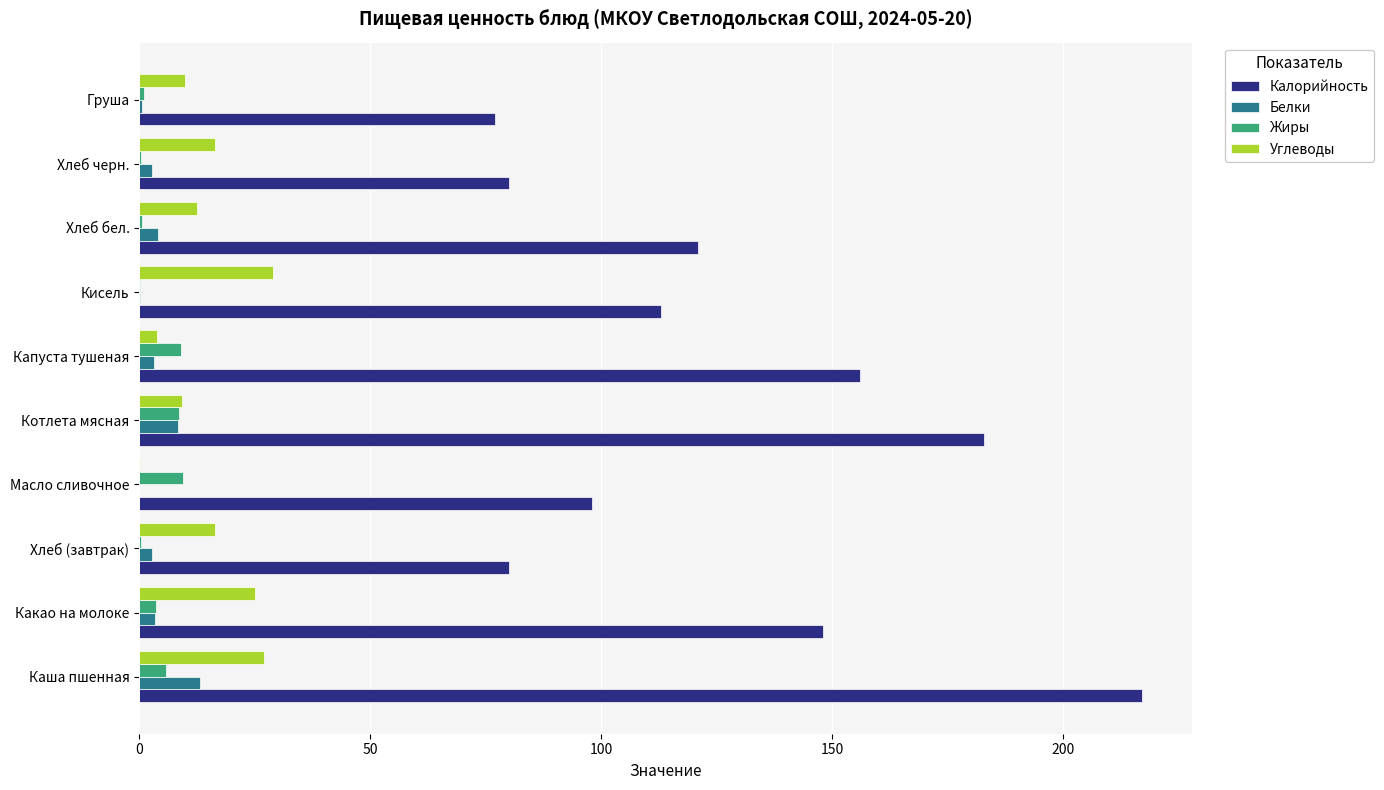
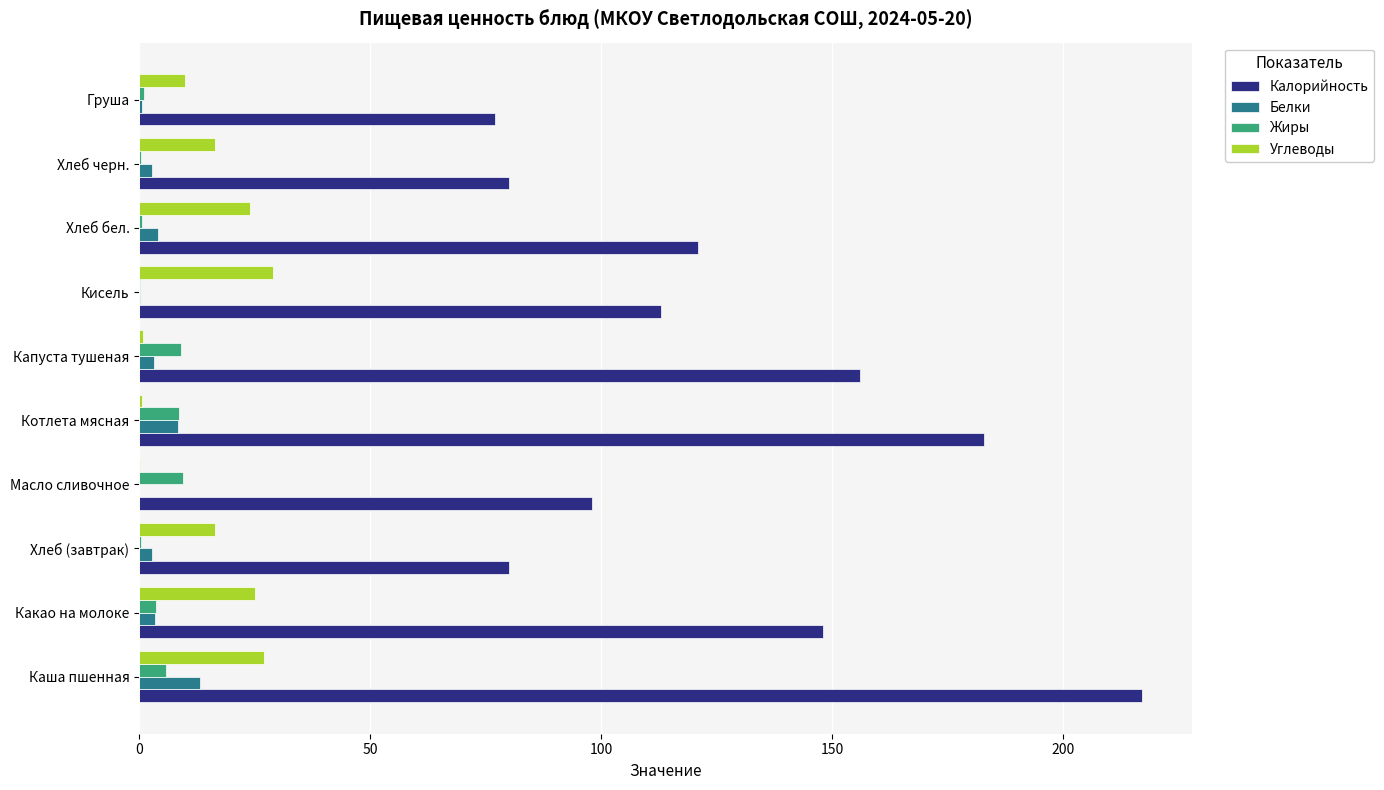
Углеводы, Хлеб бел.: 13 -> 24
Углеводы, Капуста тушеная: 4 -> 1
Углеводы, Котлета мясная: 9 -> 1
